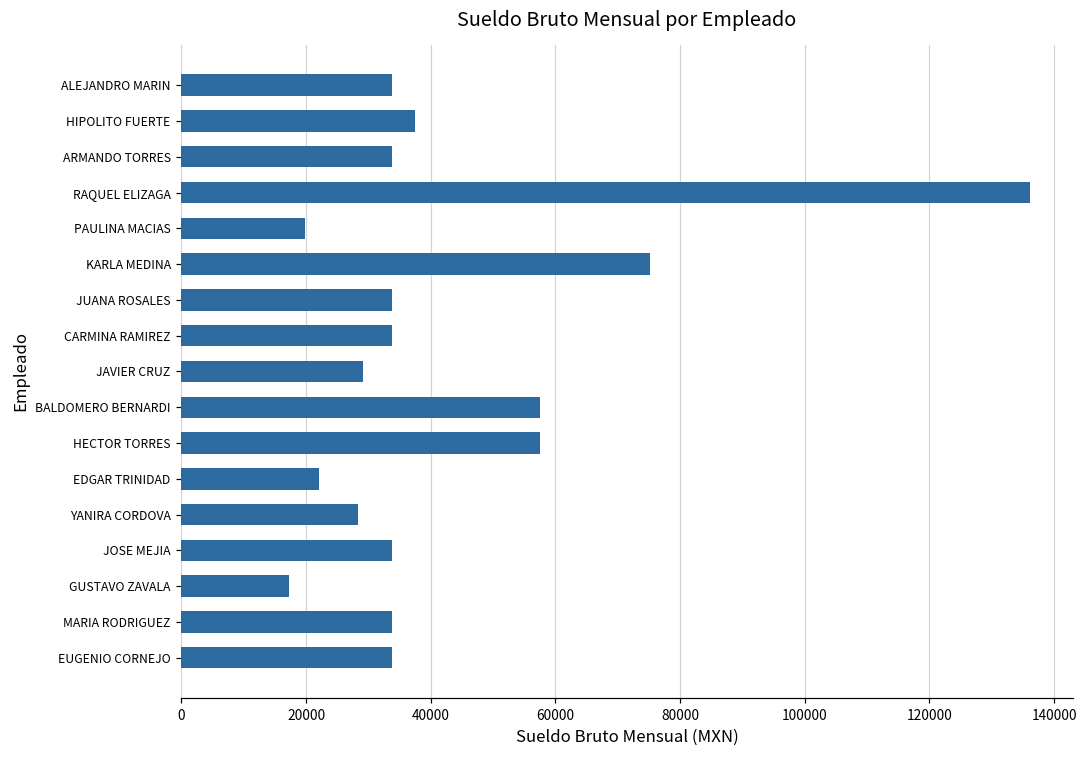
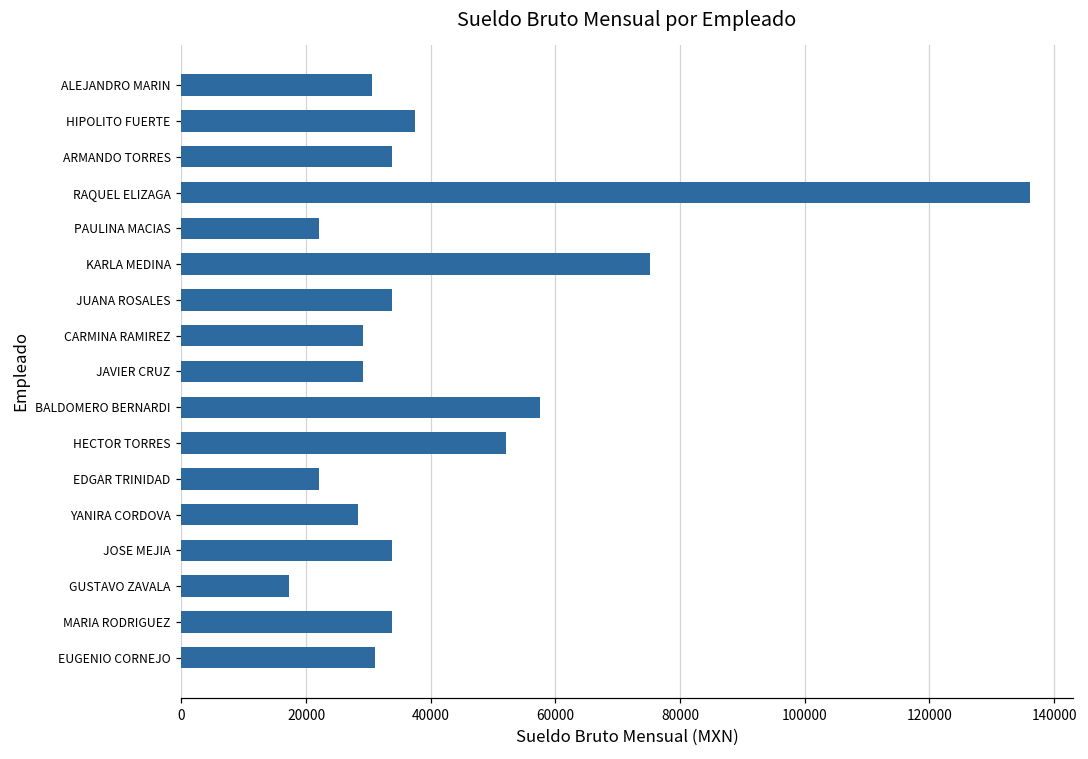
ALEJANDRO MARIN: 34000 -> 31000
PAULINA MACIAS: 20000 -> 22000
CARMINA RAMIREZ: 34000 -> 29000
HECTOR TORRES: 58000 -> 52000
EUGENIO CORNEJO: 34000 -> 31000
